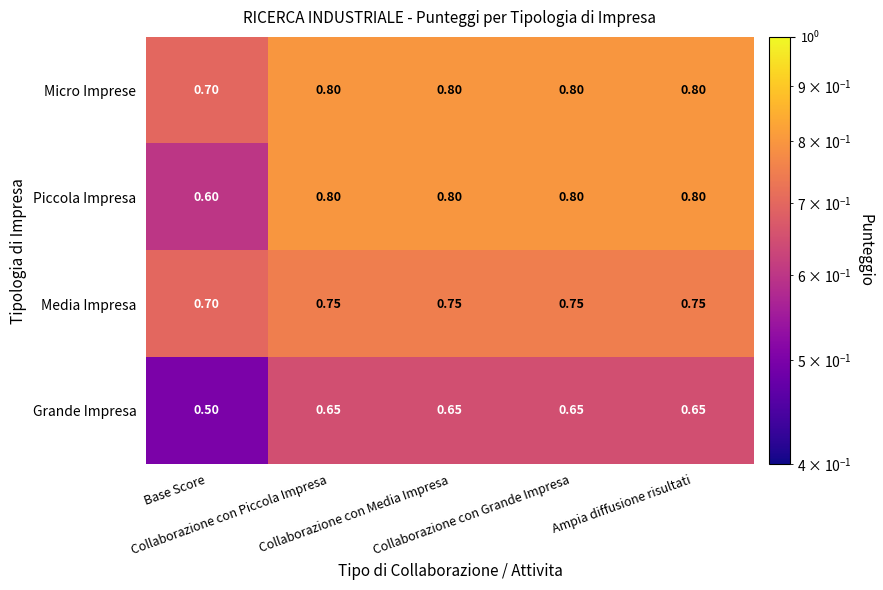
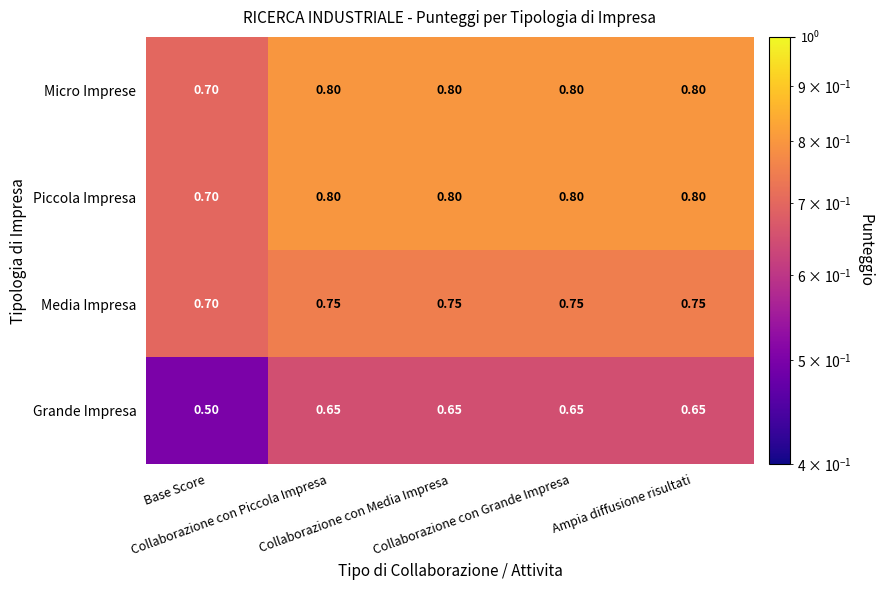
Piccola Impresa, Base Score: 0.60 -> 0.70
